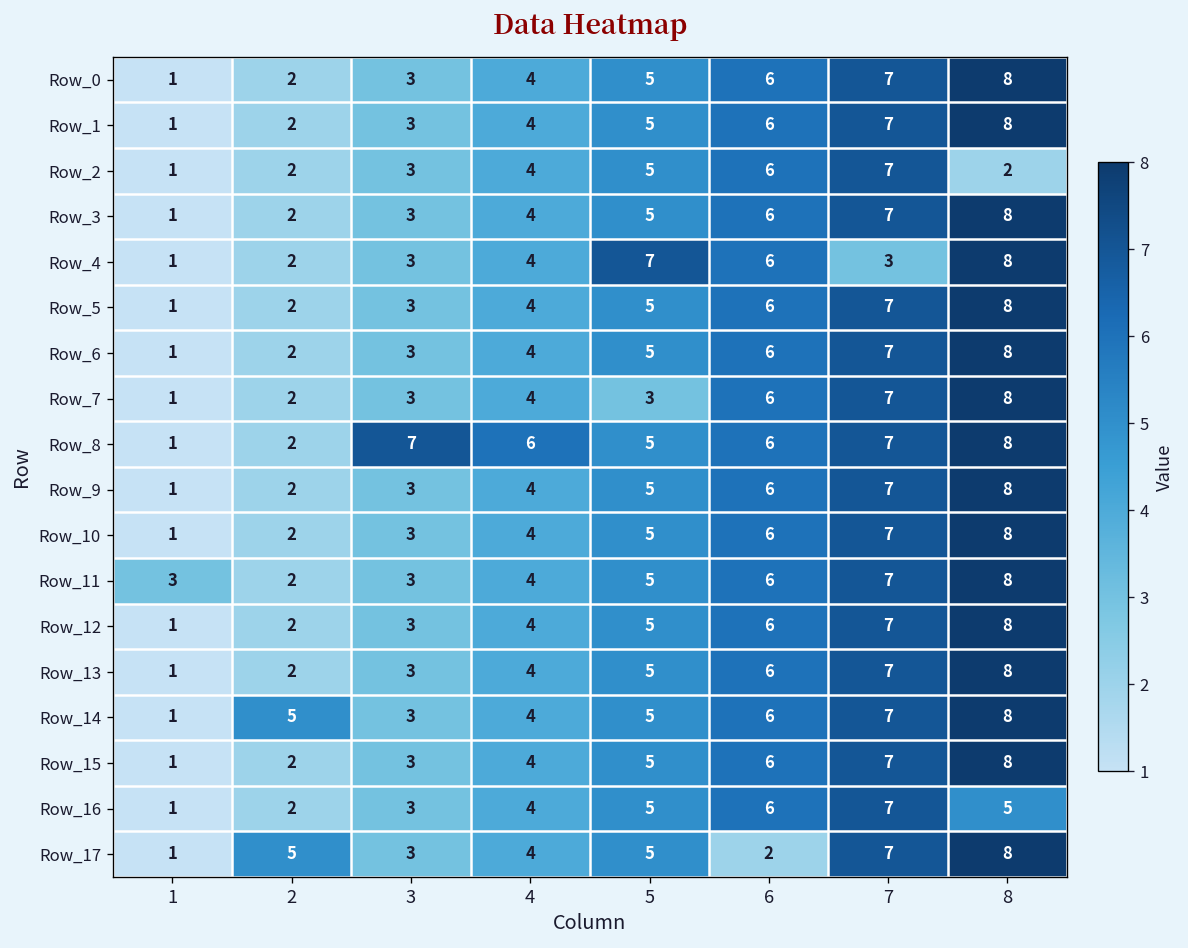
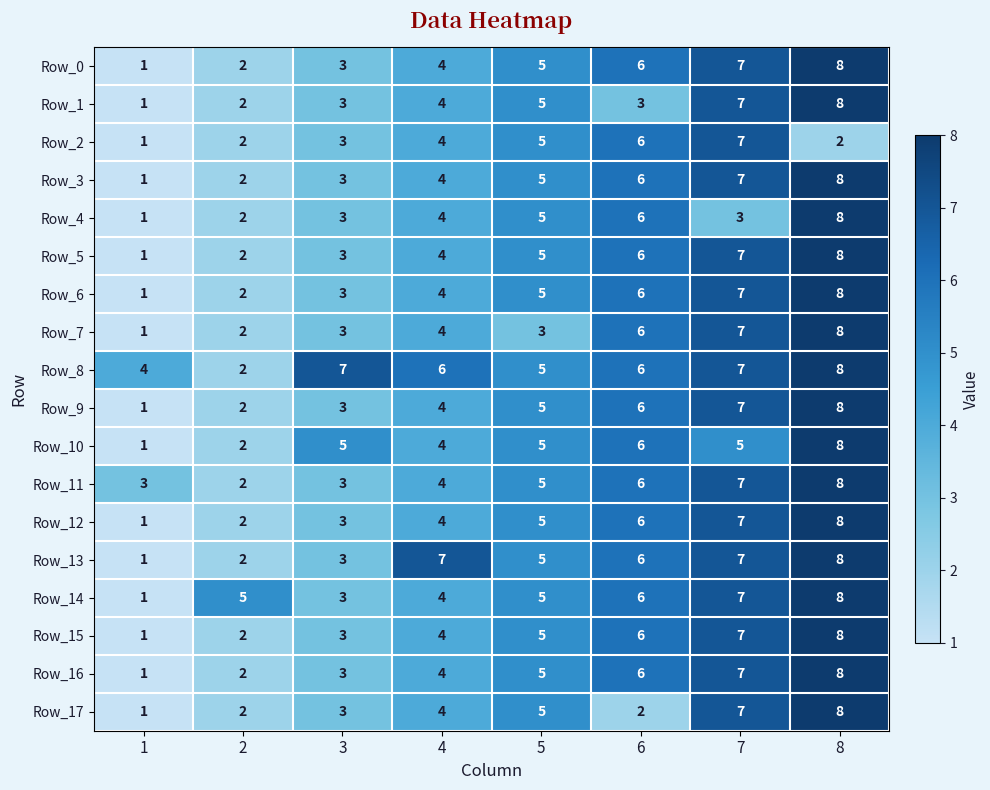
Row_1, 6: 6 -> 3
Row_4, 5: 7 -> 5
Row_8, 1: 1 -> 4
Row_10, 3: 3 -> 5
Row_10, 7: 7 -> 5
Row_13, 4: 4 -> 7
Row_16, 8: 5 -> 8
Row_17, 2: 5 -> 2
